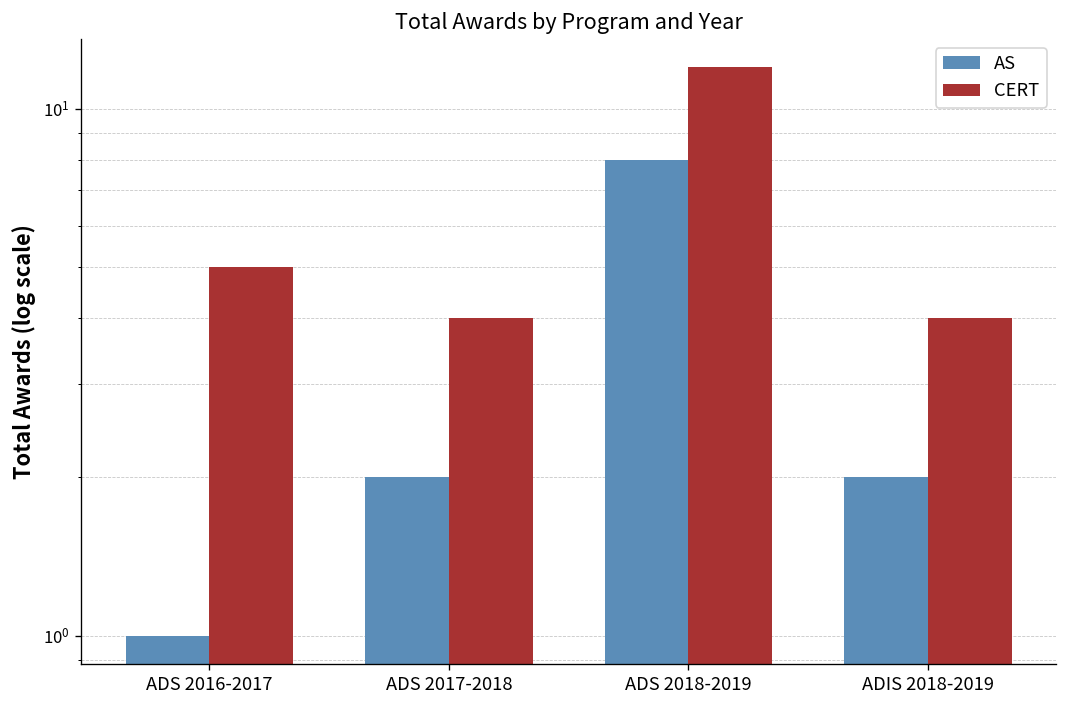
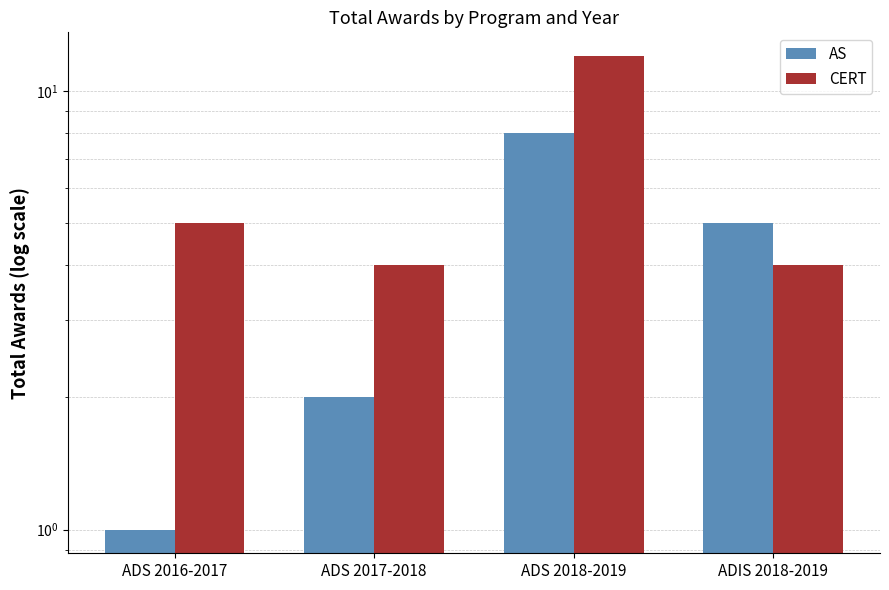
AS, ADIS 2018-2019: 2 -> 5
